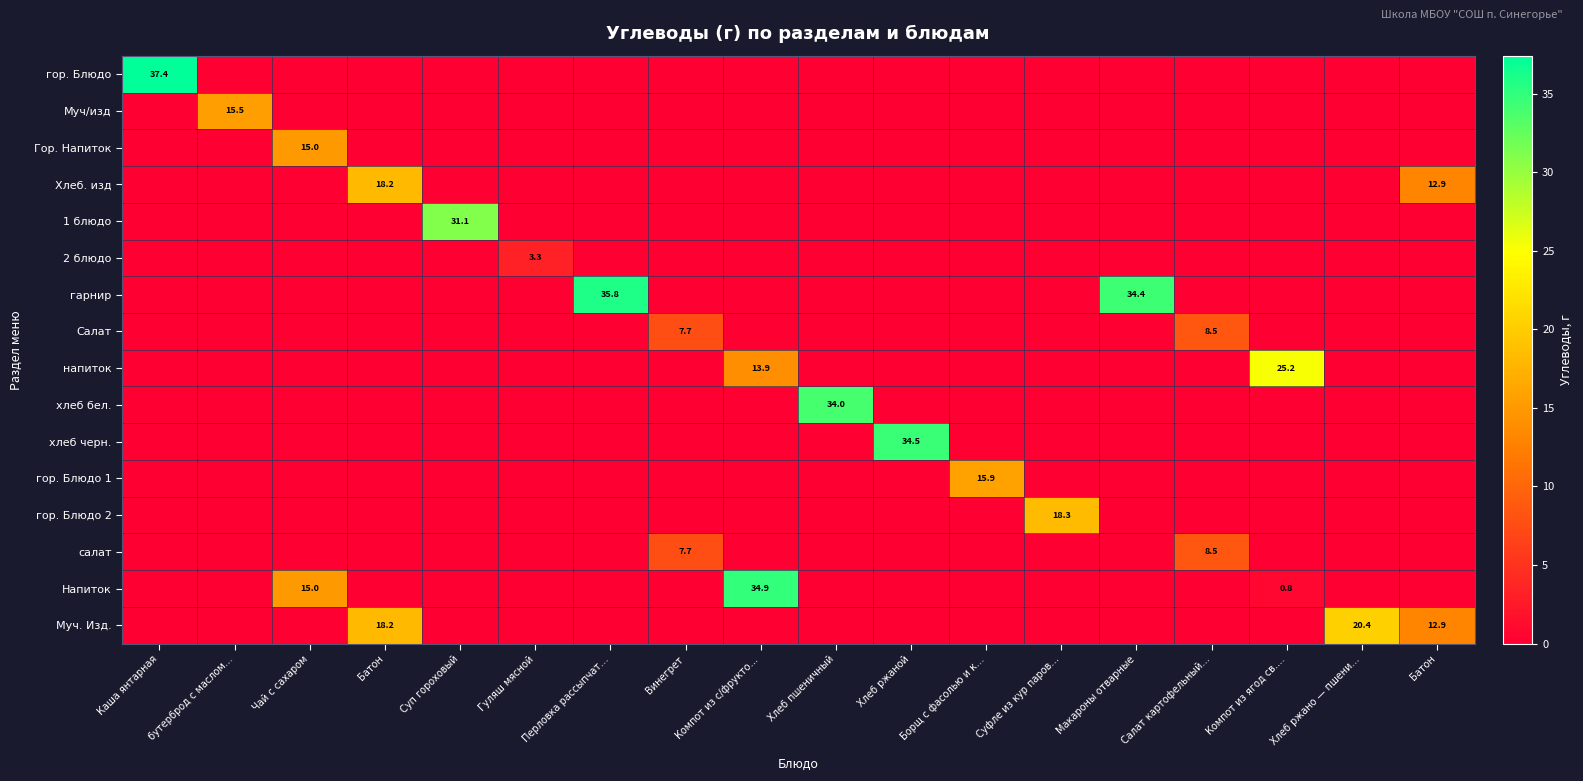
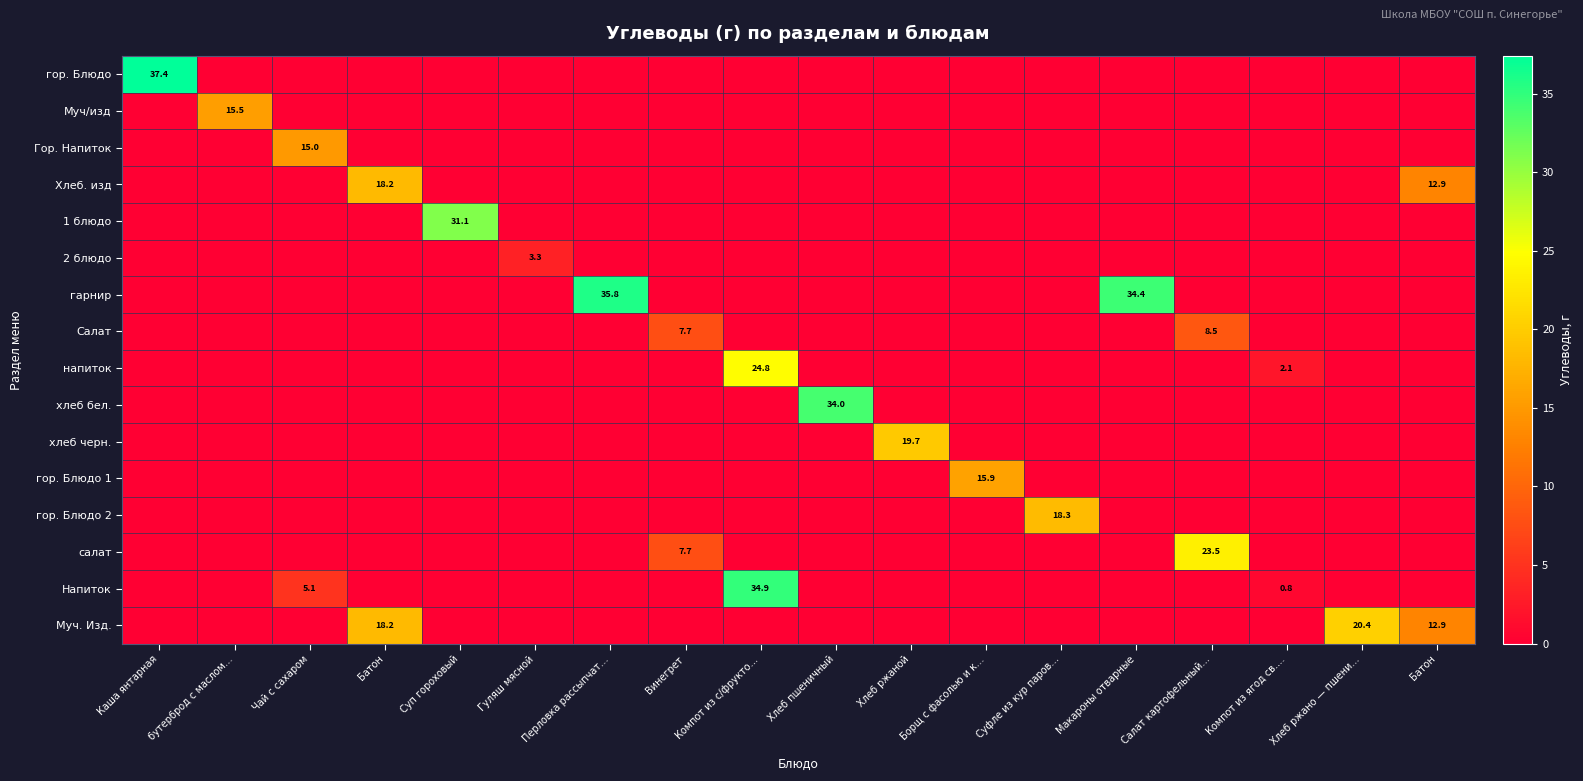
напиток, Компот из с/фрукто…: 13.9 -> 24.8
напиток, Компот из ягод св.…: 25.2 -> 2.1
хлеб черн., Хлеб ржаной: 34.5 -> 19.7
салат, Салат картофельный…: 8.5 -> 23.5
Напиток, Чай с сахаром: 15.0 -> 5.1
